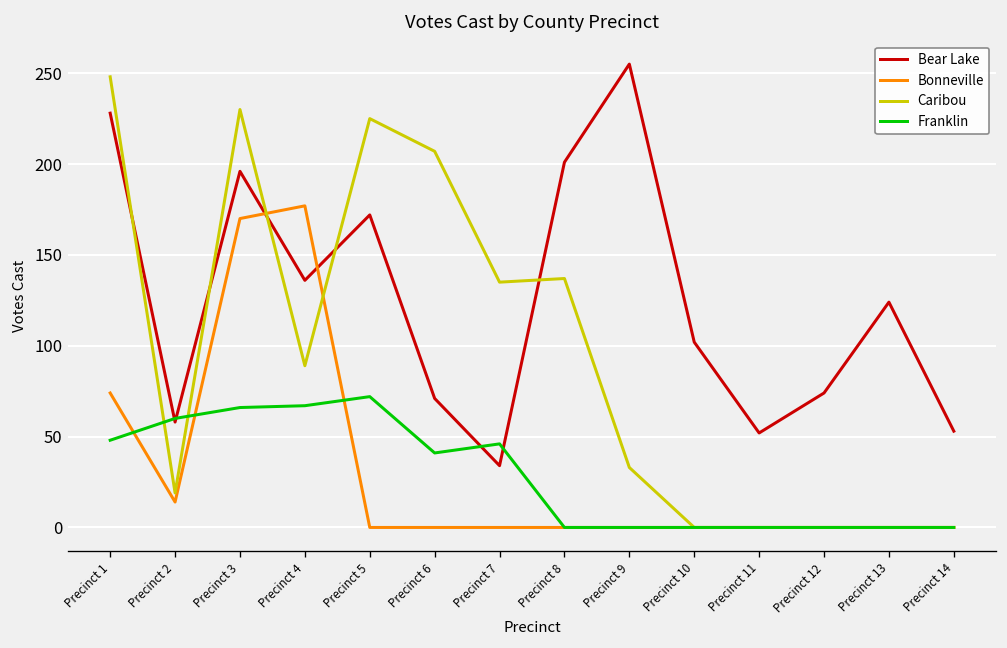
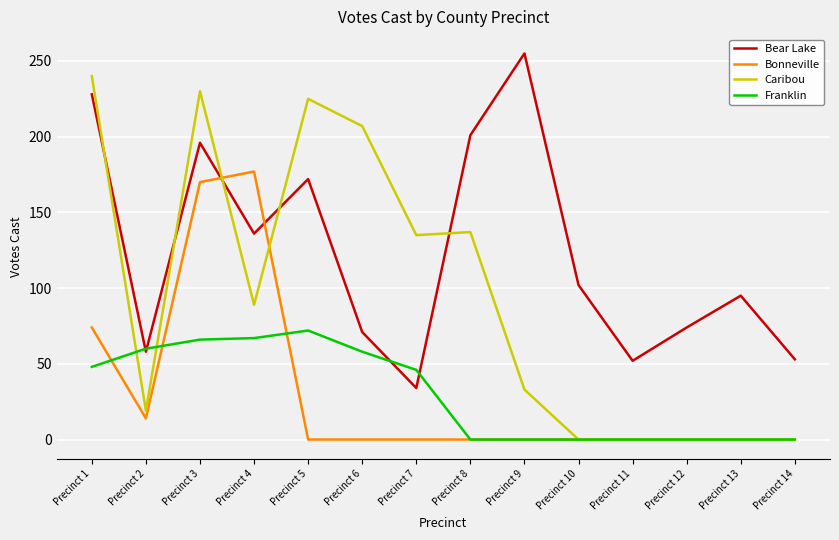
Caribou, Precinct 1: 248 -> 240
Franklin, Precinct 6: 41 -> 58
Bear Lake, Precinct 13: 124 -> 95
